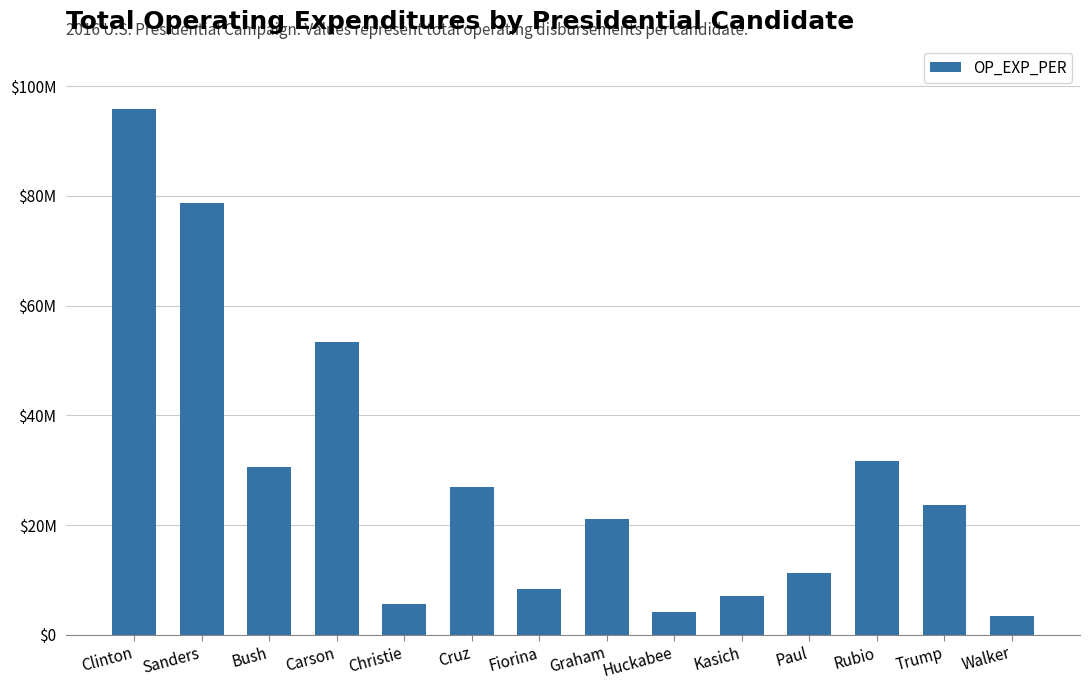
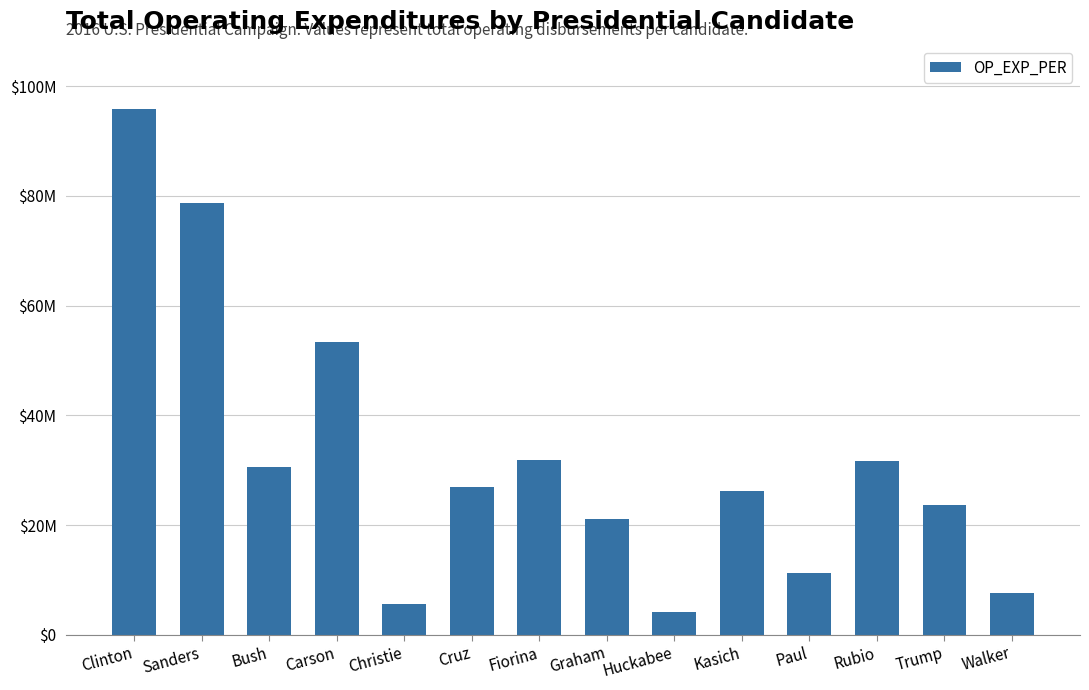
Fiorina: $8000000 -> $32000000
Kasich: $7000000 -> $26000000
Walker: $3000000 -> $8000000
